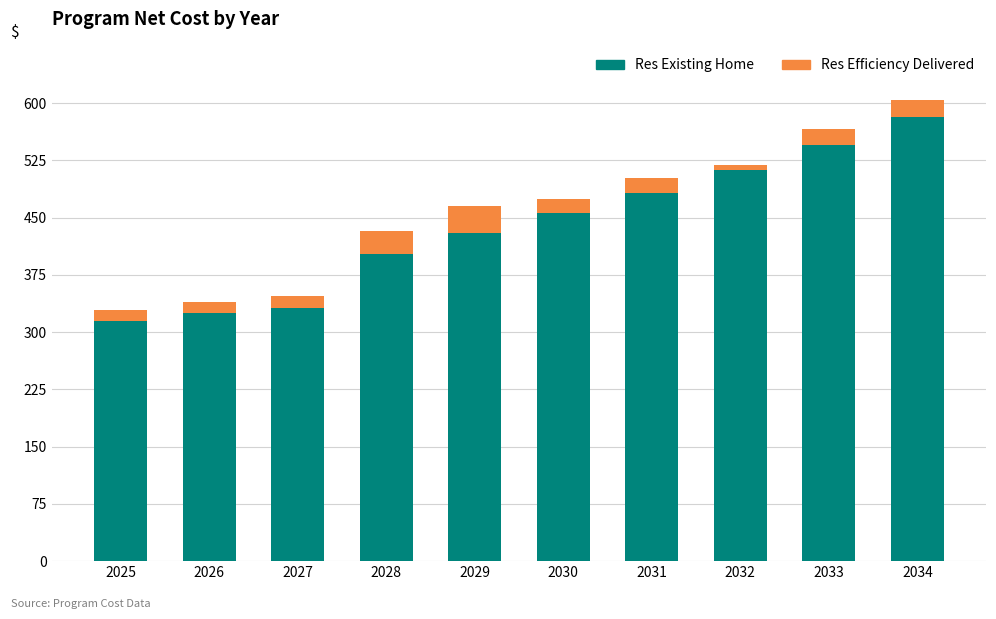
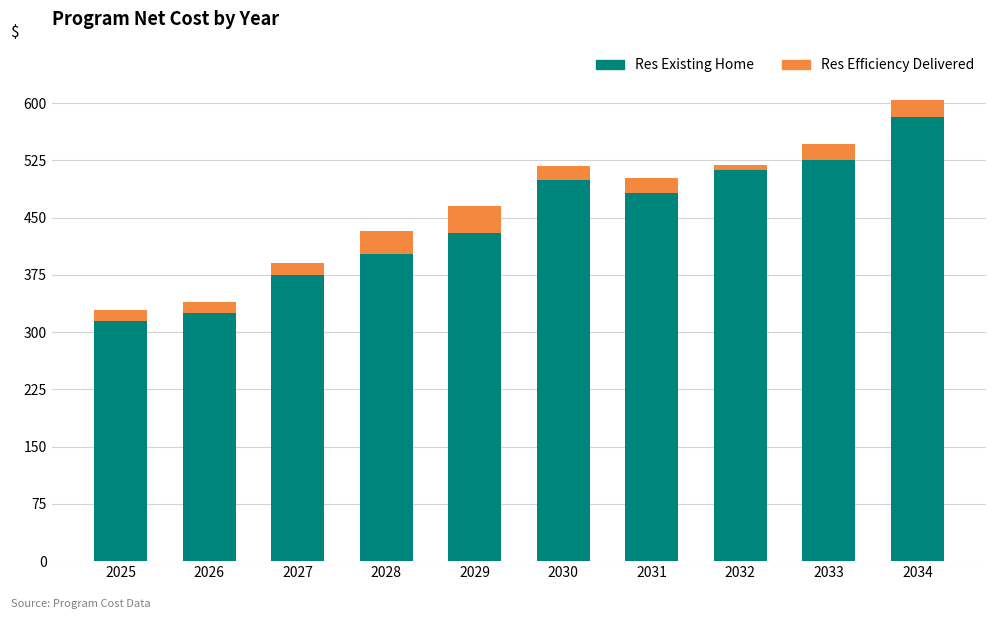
Res Existing Home, 2027: 330 -> 370
Res Existing Home, 2030: 460 -> 500
Res Existing Home, 2033: 550 -> 530
